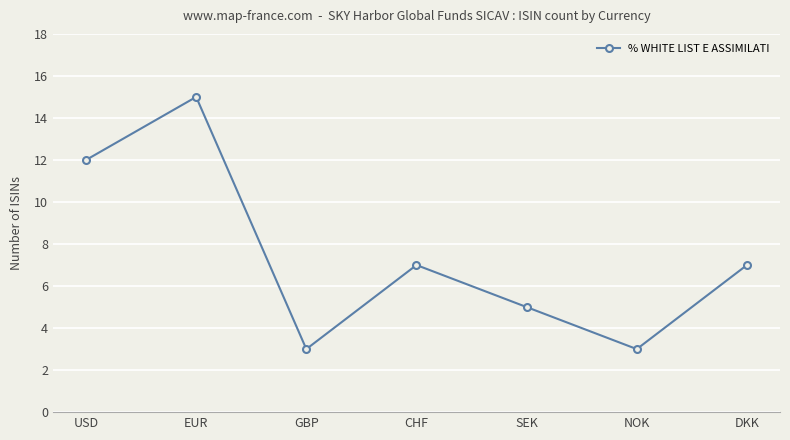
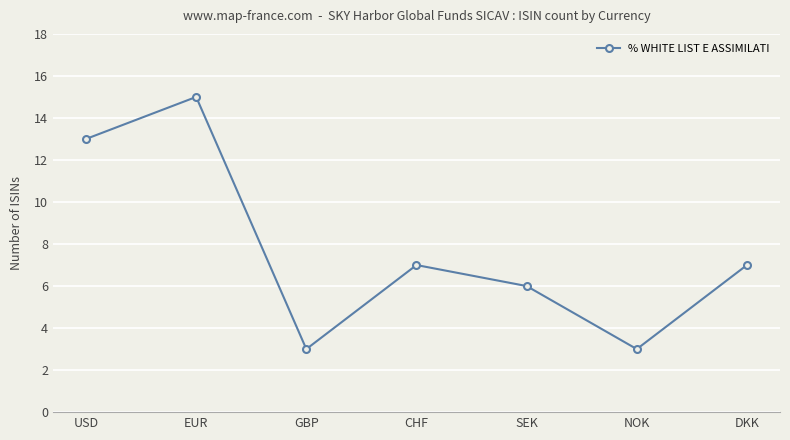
USD: 12 -> 13
SEK: 5 -> 6
